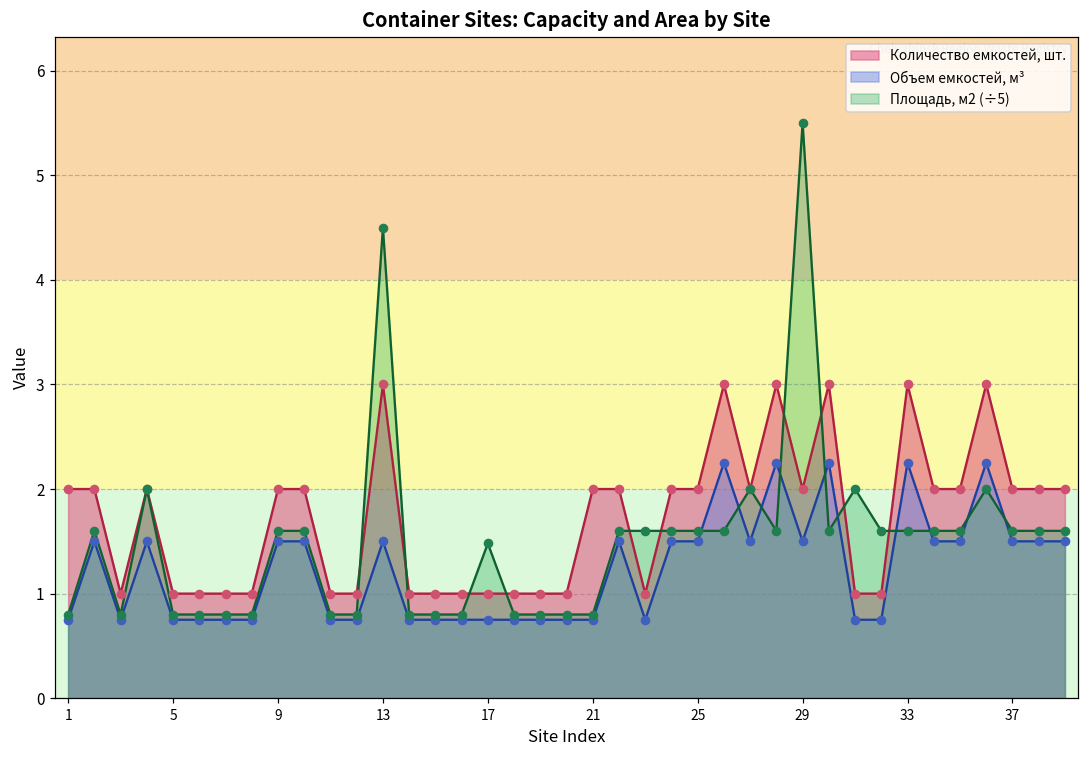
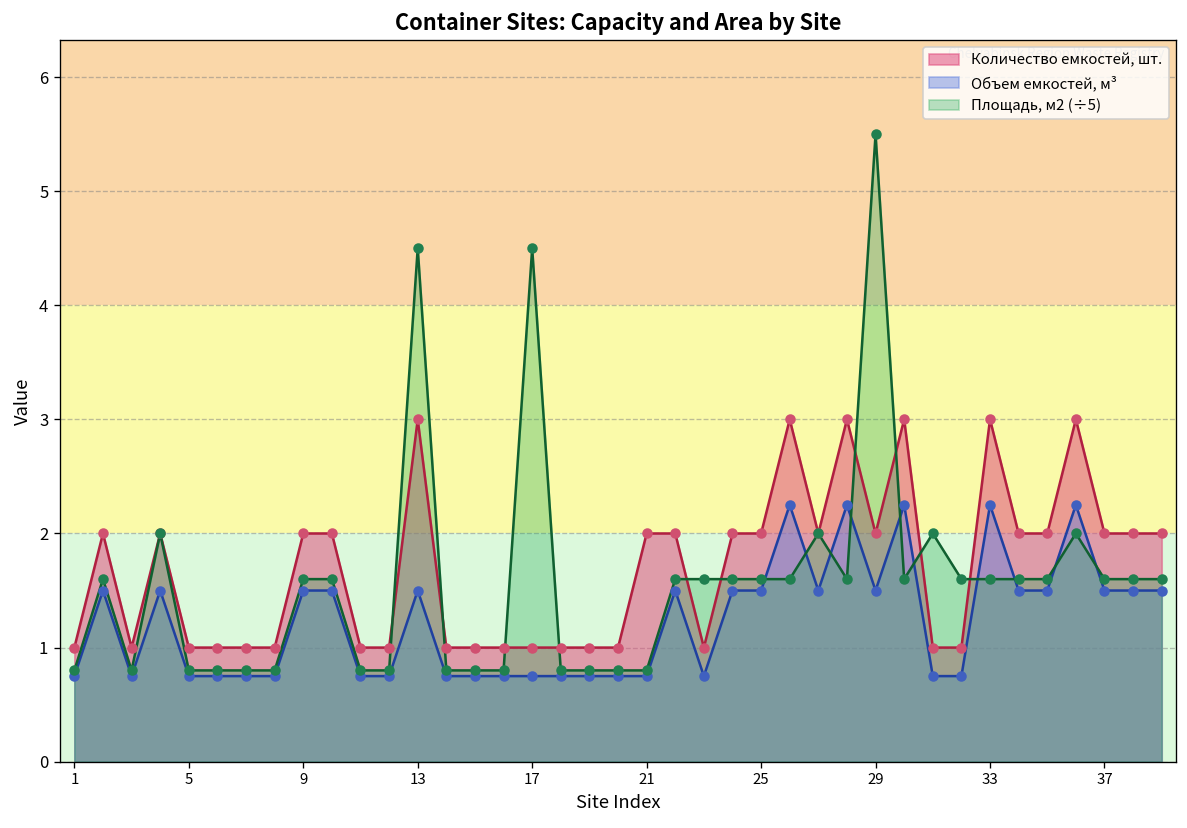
Количество емкостей, шт., 1: 2 -> 1
Площадь, м2 (÷5), 17: 1.5 -> 4.5
